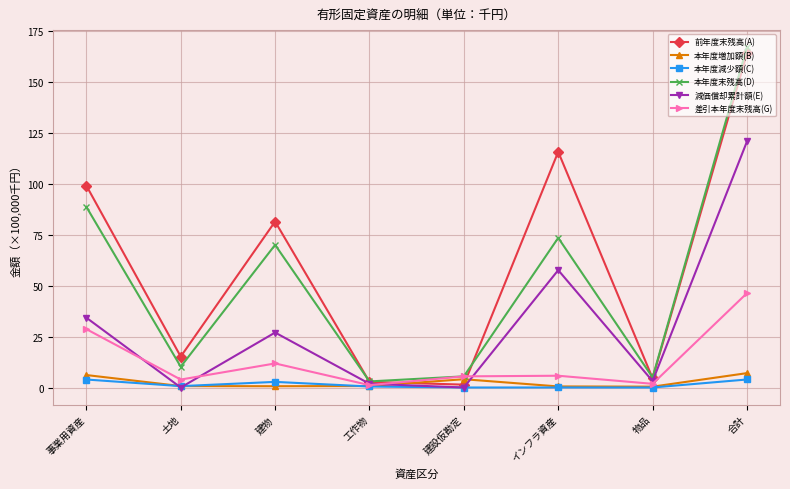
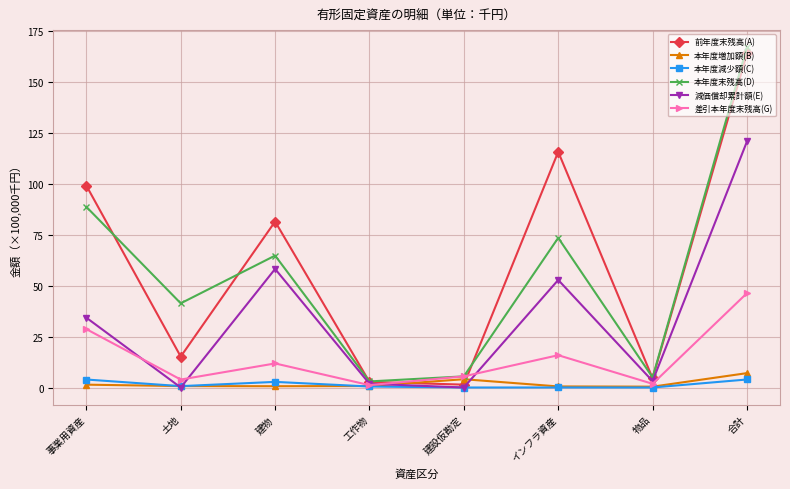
本年度増加額(B), 事業用資産: 6 -> 1
本年度末残高(D), 土地: 10 -> 41
本年度末残高(D), 建物: 70 -> 65
減価償却累計額(E), 建物: 27 -> 58
減価償却累計額(E), インフラ資産: 58 -> 53
差引本年度末残高(G), インフラ資産: 6 -> 16
